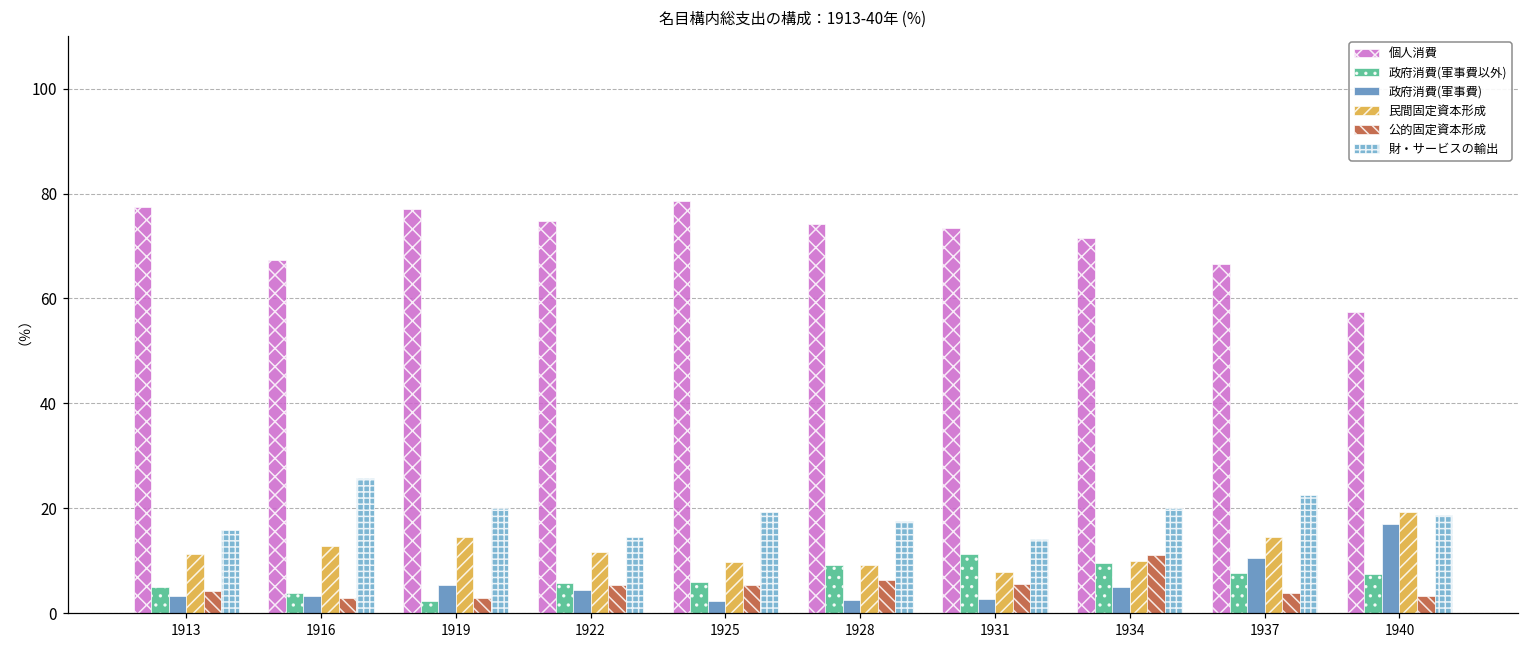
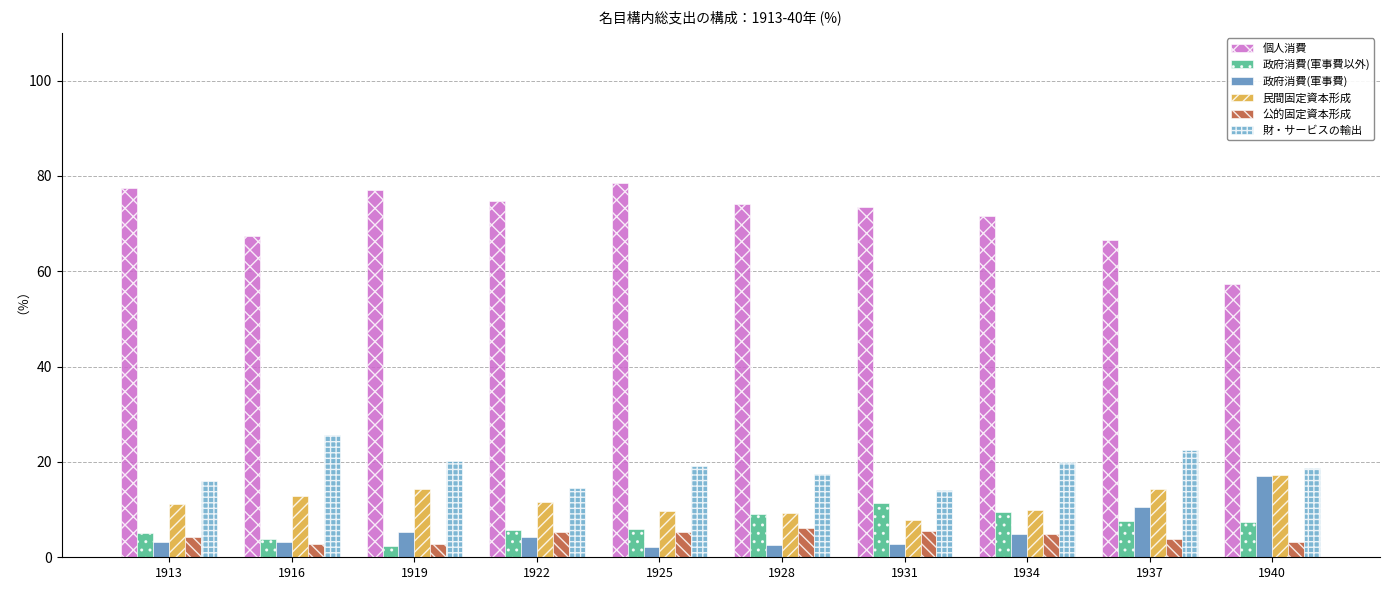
公的固定資本形成, 1934: 11 -> 5
民間固定資本形成, 1940: 19 -> 17
